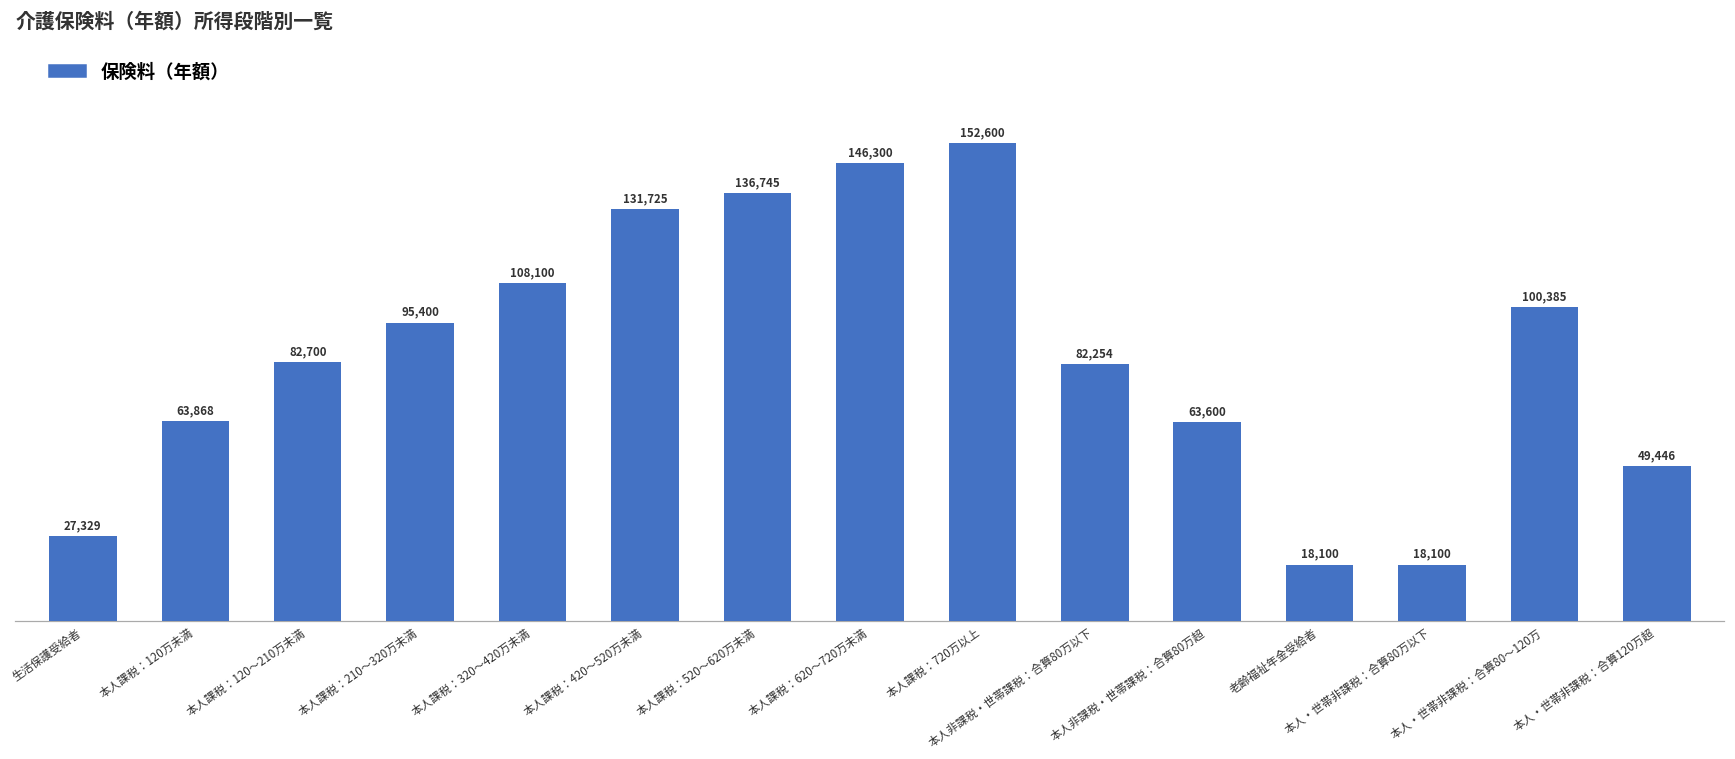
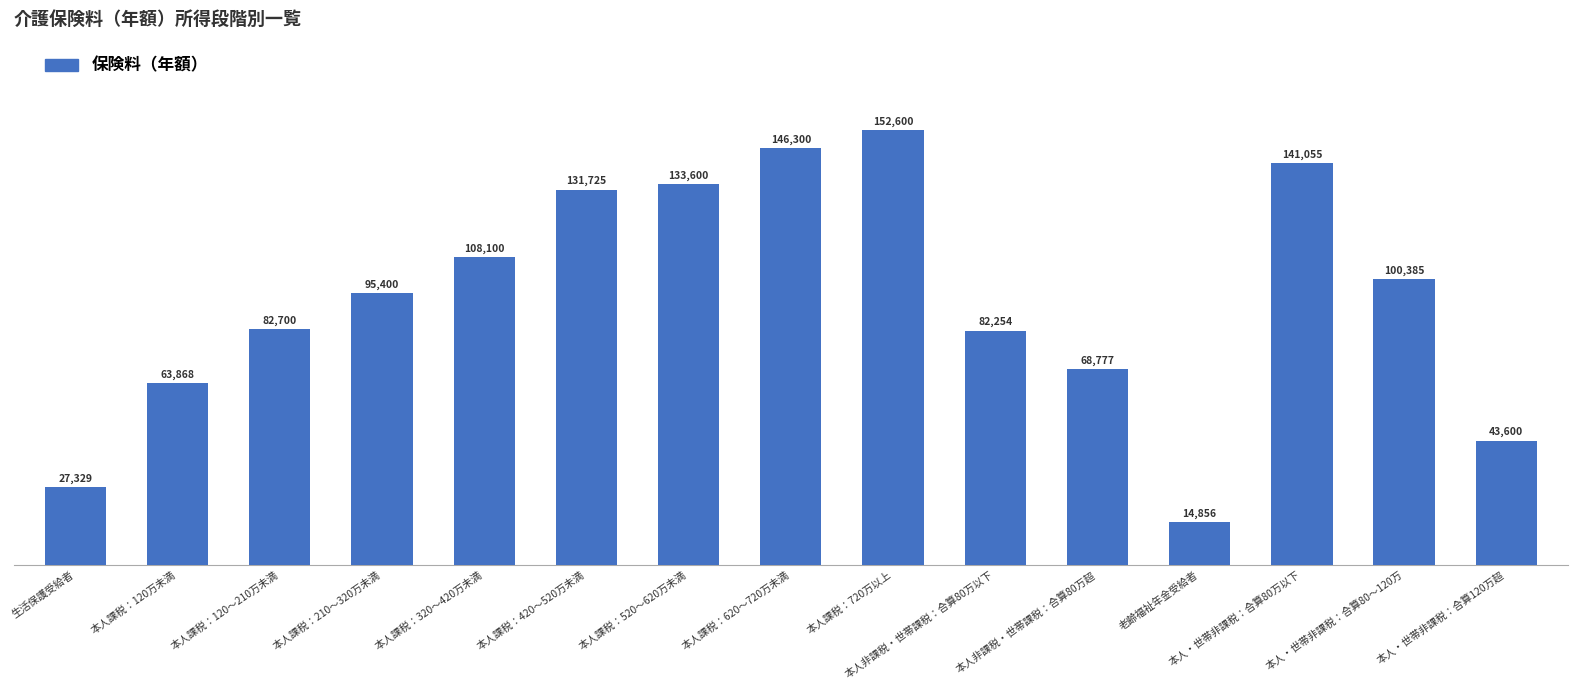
本人課税：520～620万未満: 136,745 -> 133,600
本人非課税・世帯課税：合算80万超: 63,600 -> 68,777
老齢福祉年金受給者: 18,100 -> 14,856
本人・世帯非課税：合算80万以下: 18,100 -> 141,055
本人・世帯非課税：合算120万超: 49,446 -> 43,600
